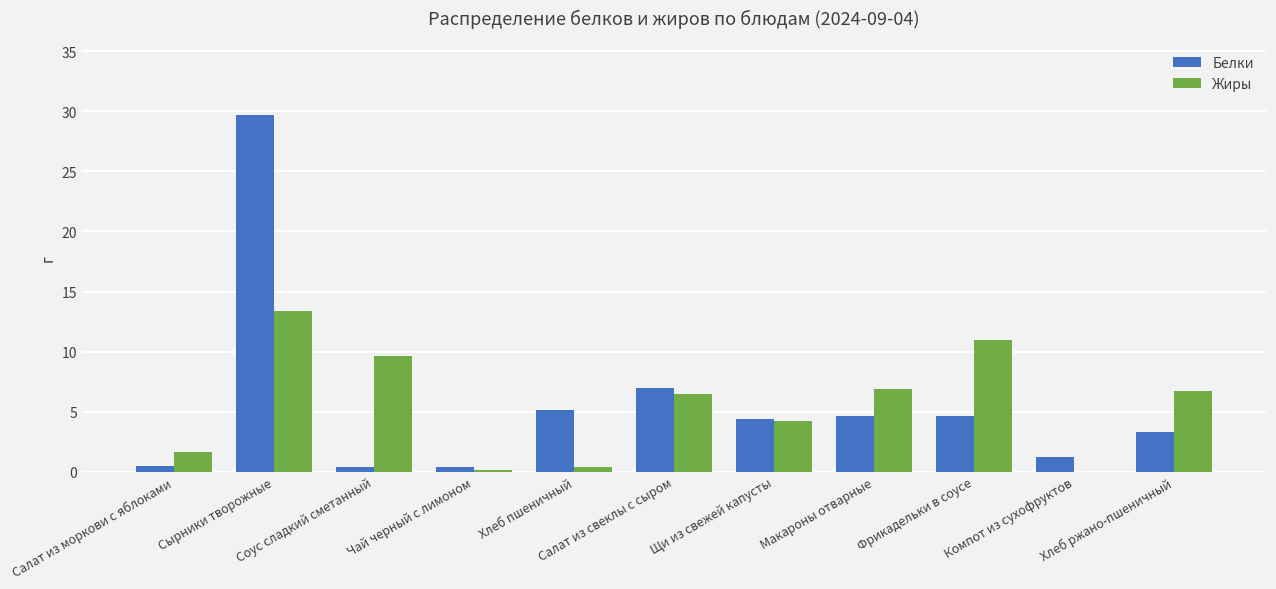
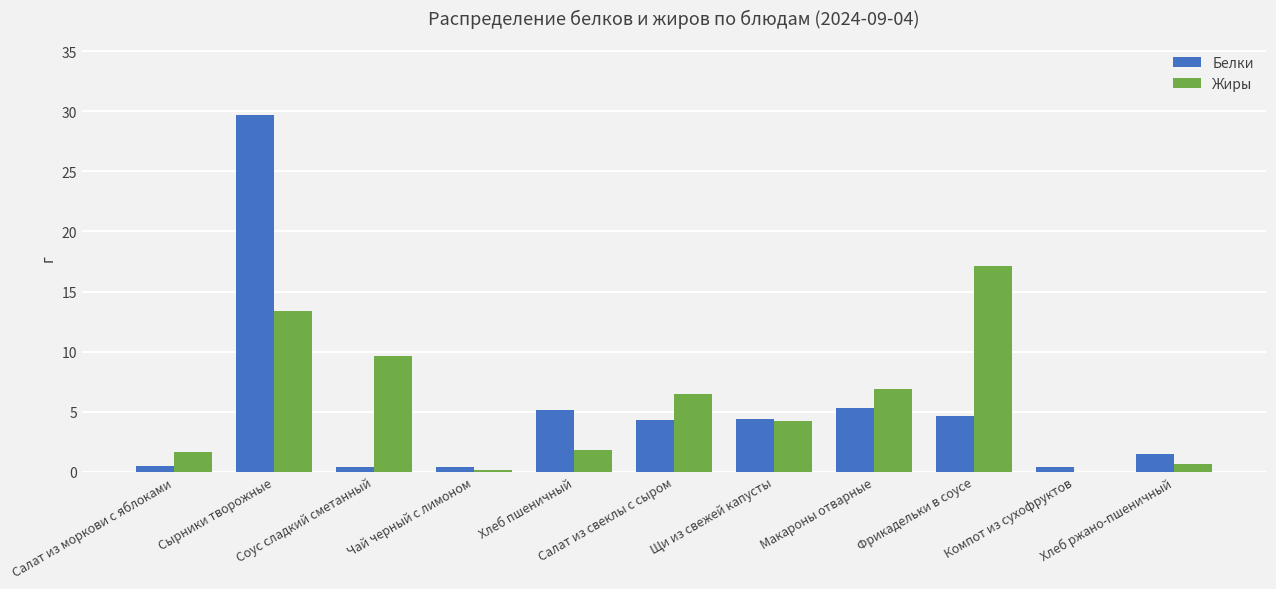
Жиры, Хлеб пшеничный: 0.4 -> 1.8
Белки, Салат из свеклы с сыром: 7.0 -> 4.3
Белки, Макароны отварные: 4.6 -> 5.3
Жиры, Фрикадельки в соусе: 11.0 -> 17.1
Белки, Компот из сухофруктов: 1.2 -> 0.4
Белки, Хлеб ржано-пшеничный: 3.3 -> 1.5
Жиры, Хлеб ржано-пшеничный: 6.7 -> 0.6
